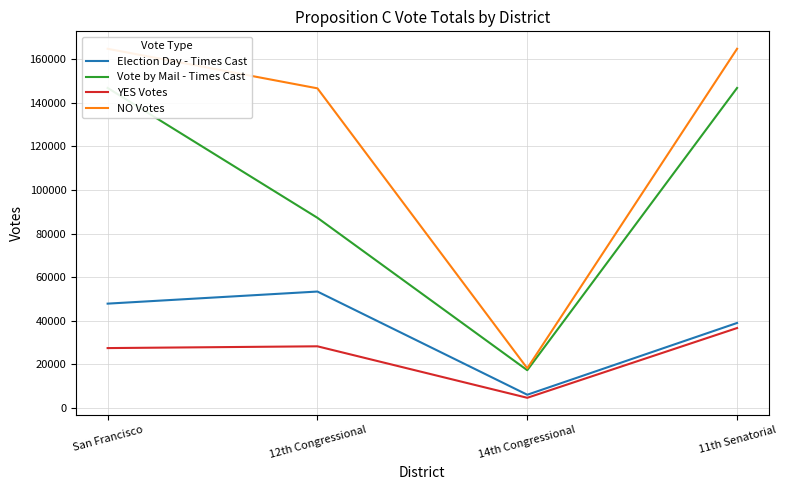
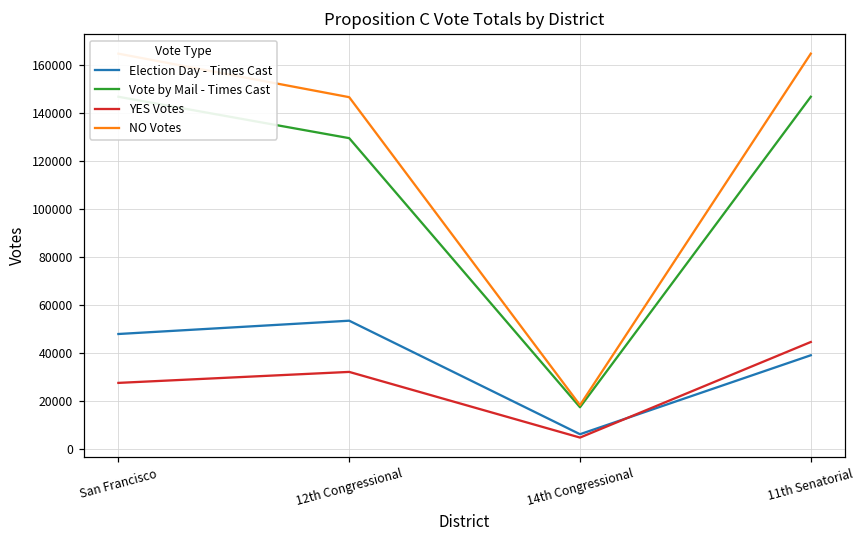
Vote by Mail - Times Cast, 12th Congressional: 87000 -> 130000
YES Votes, 12th Congressional: 28000 -> 32000
YES Votes, 11th Senatorial: 37000 -> 44000
